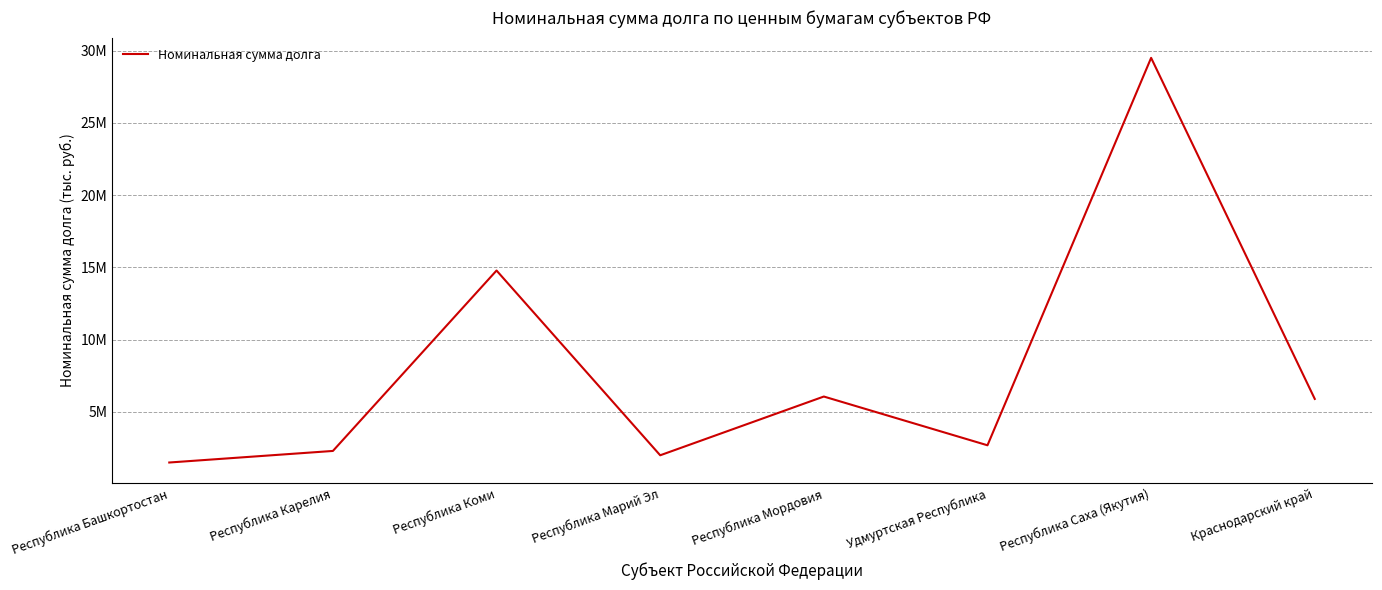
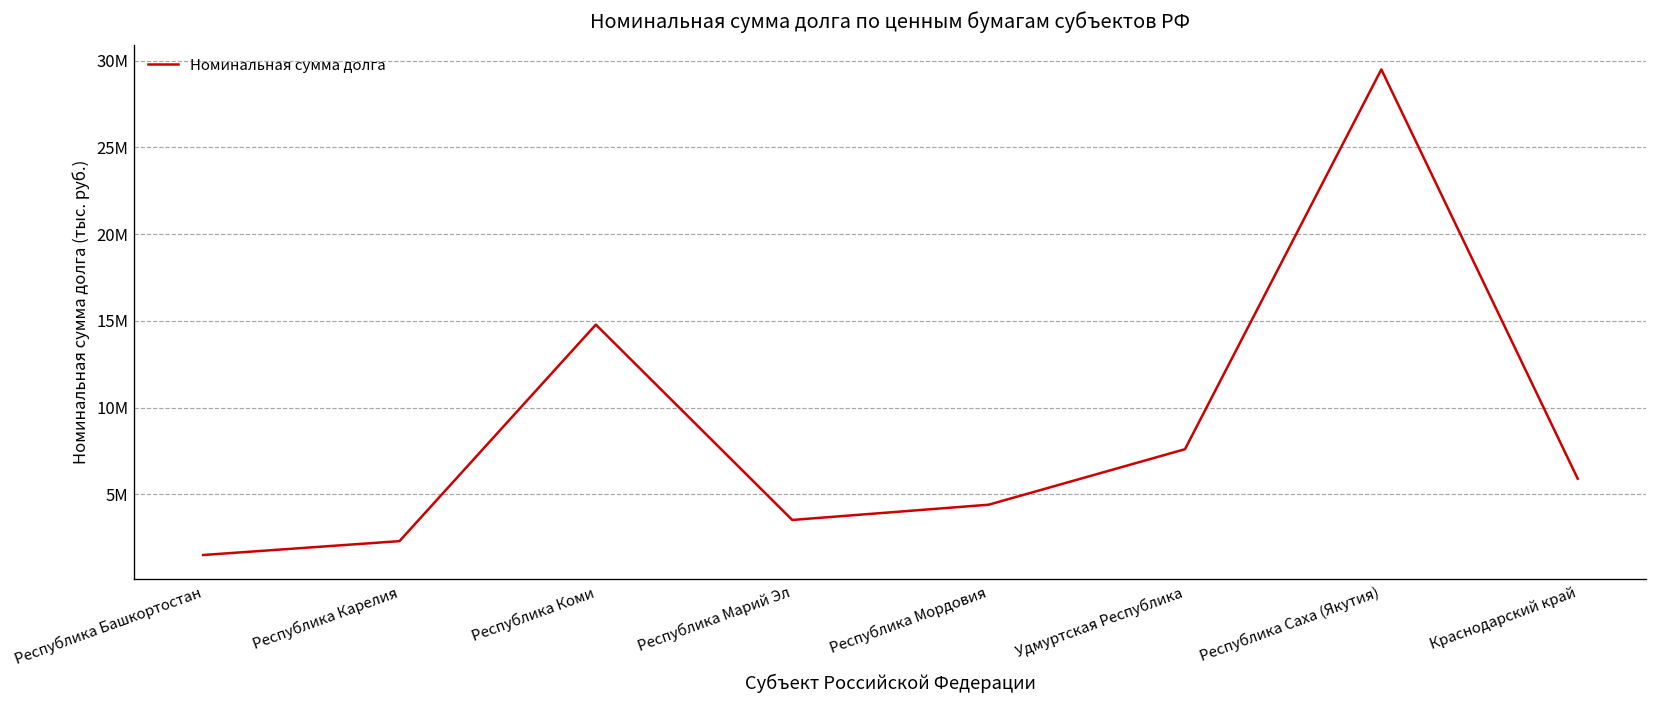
Республика Марий Эл: 2000000 -> 3500000
Республика Мордовия: 6100000 -> 4400000
Удмуртская Республика: 2700000 -> 7600000
